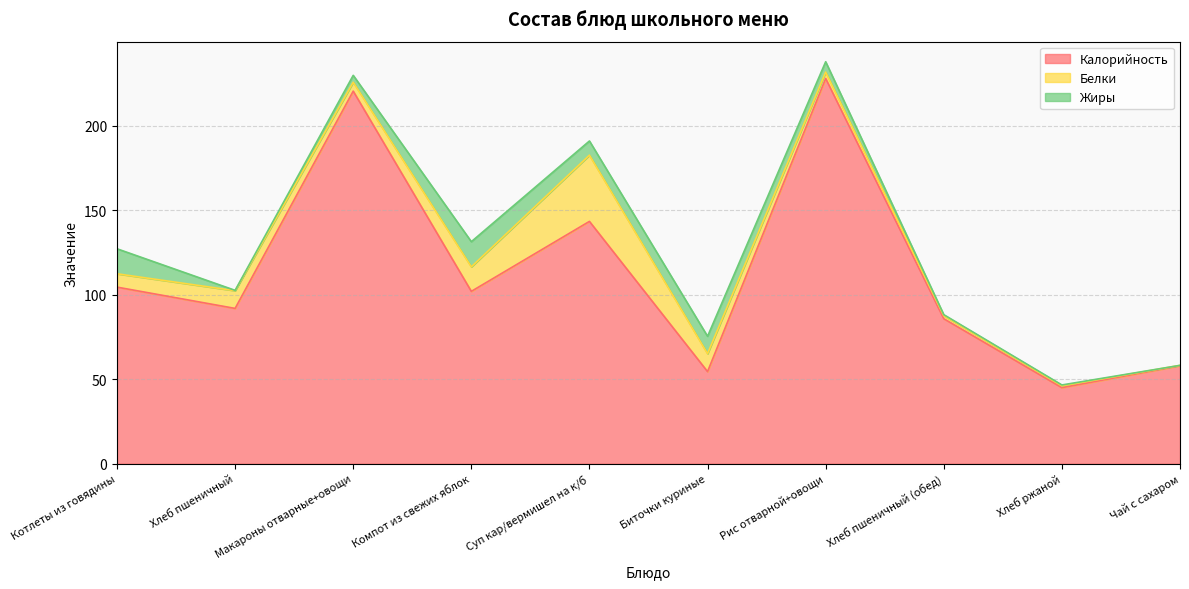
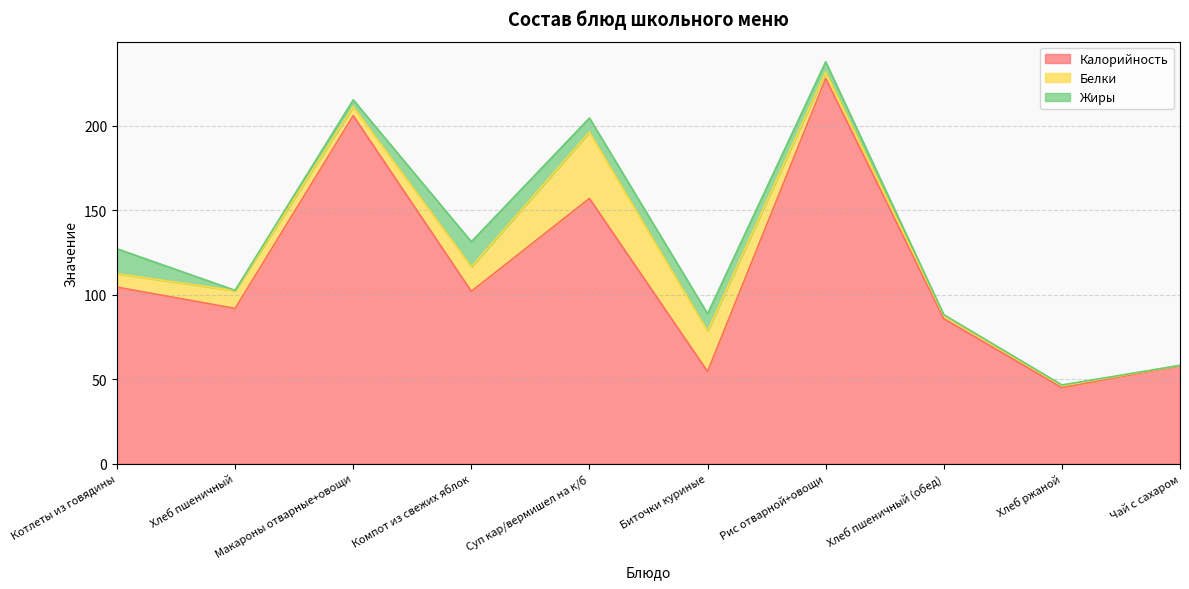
Калорийность, Макароны отварные+овощи: 221 -> 206
Калорийность, Суп кар/вермишел на к/б: 143 -> 157
Белки, Биточки куриные: 11 -> 24
